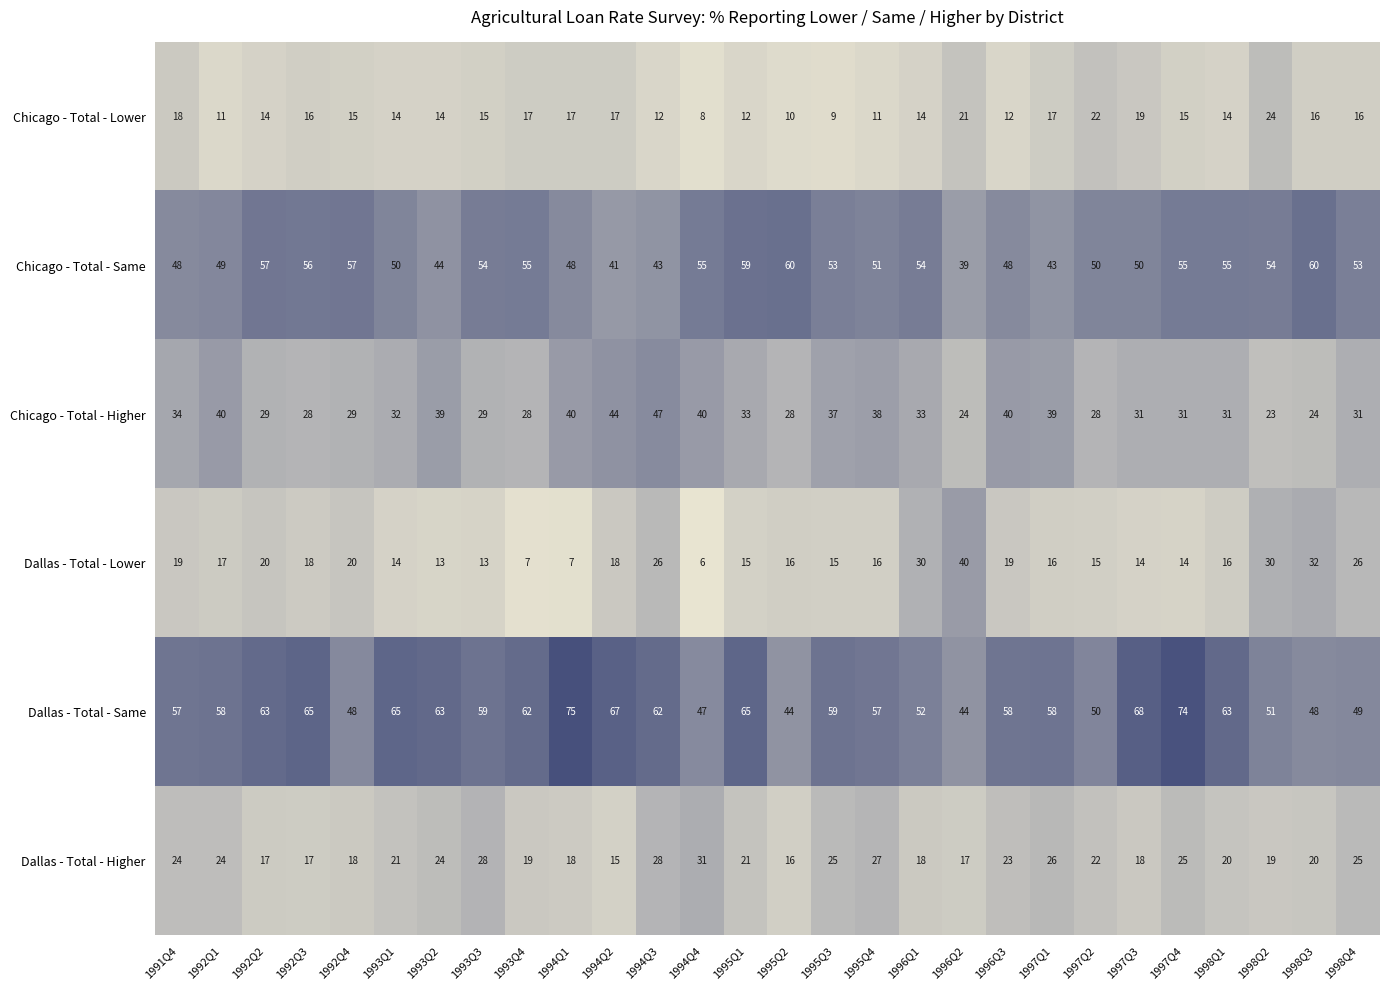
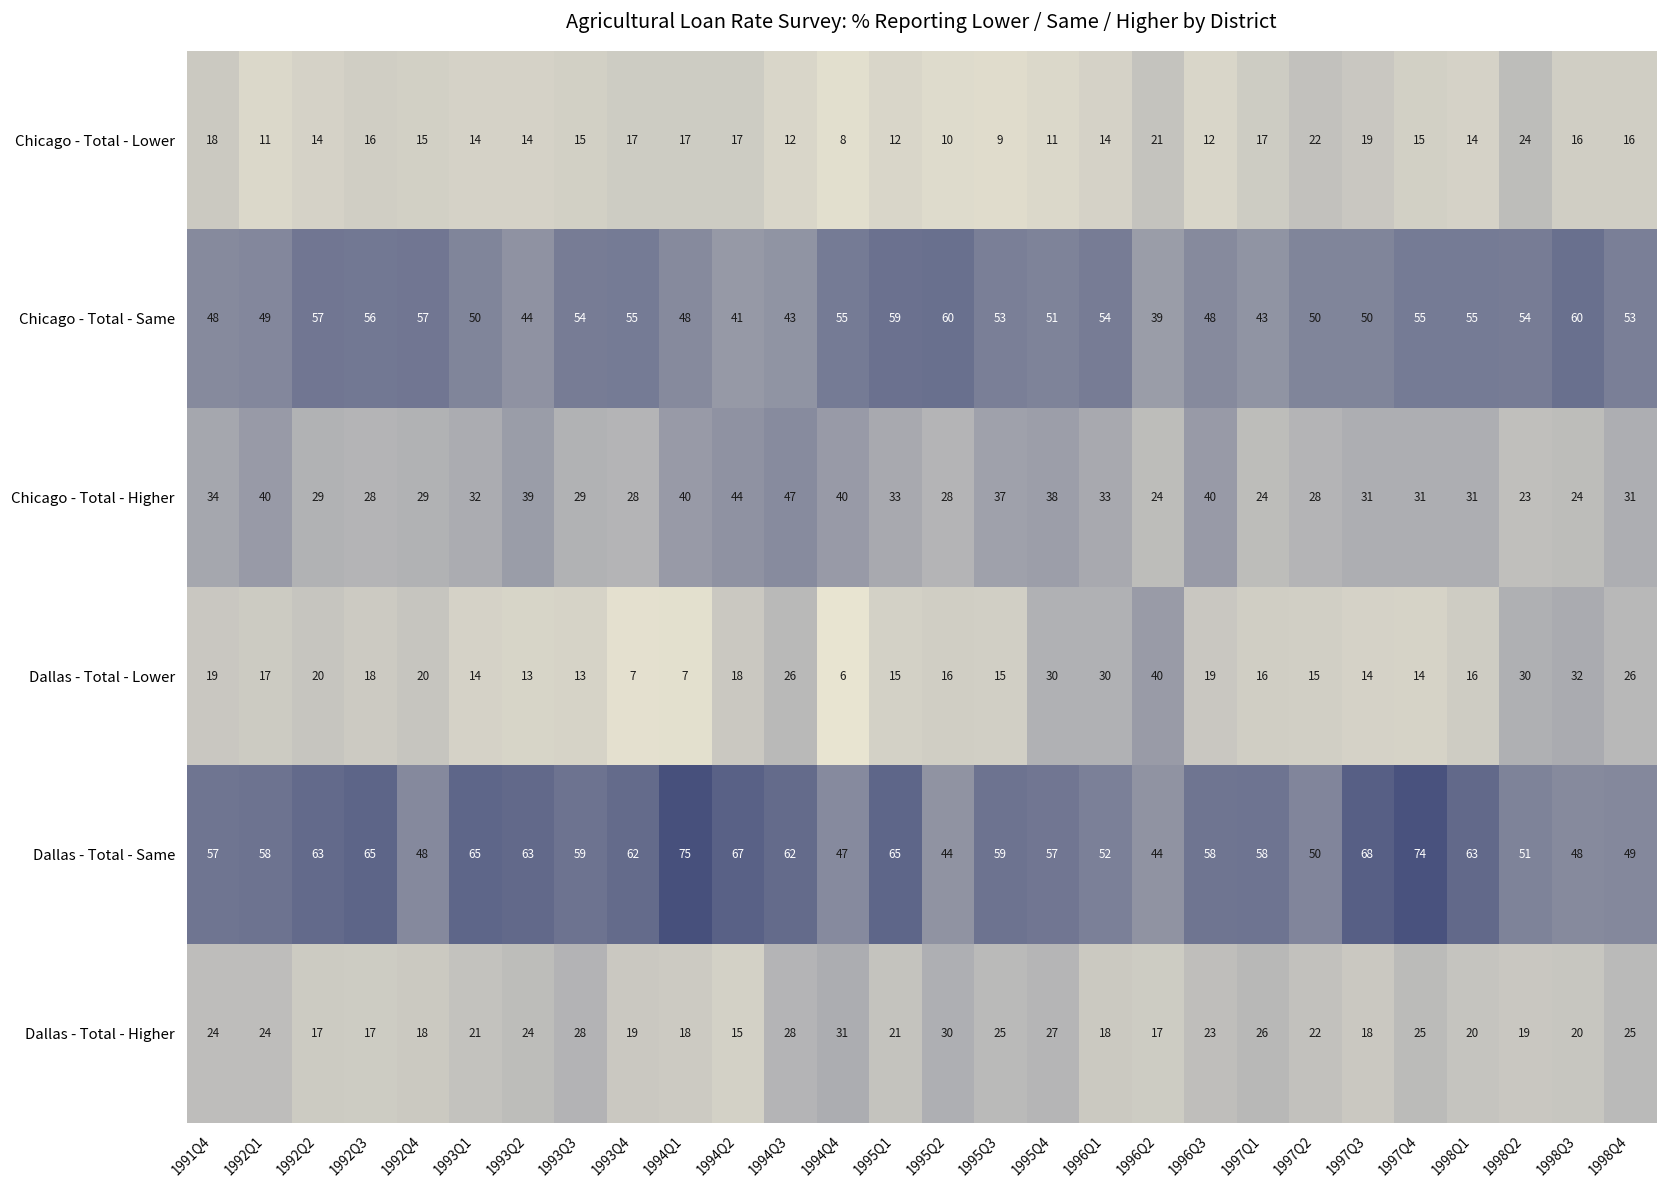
Chicago - Total - Higher, 1997Q1: 39 -> 24
Dallas - Total - Lower, 1995Q4: 16 -> 30
Dallas - Total - Higher, 1995Q2: 16 -> 30
